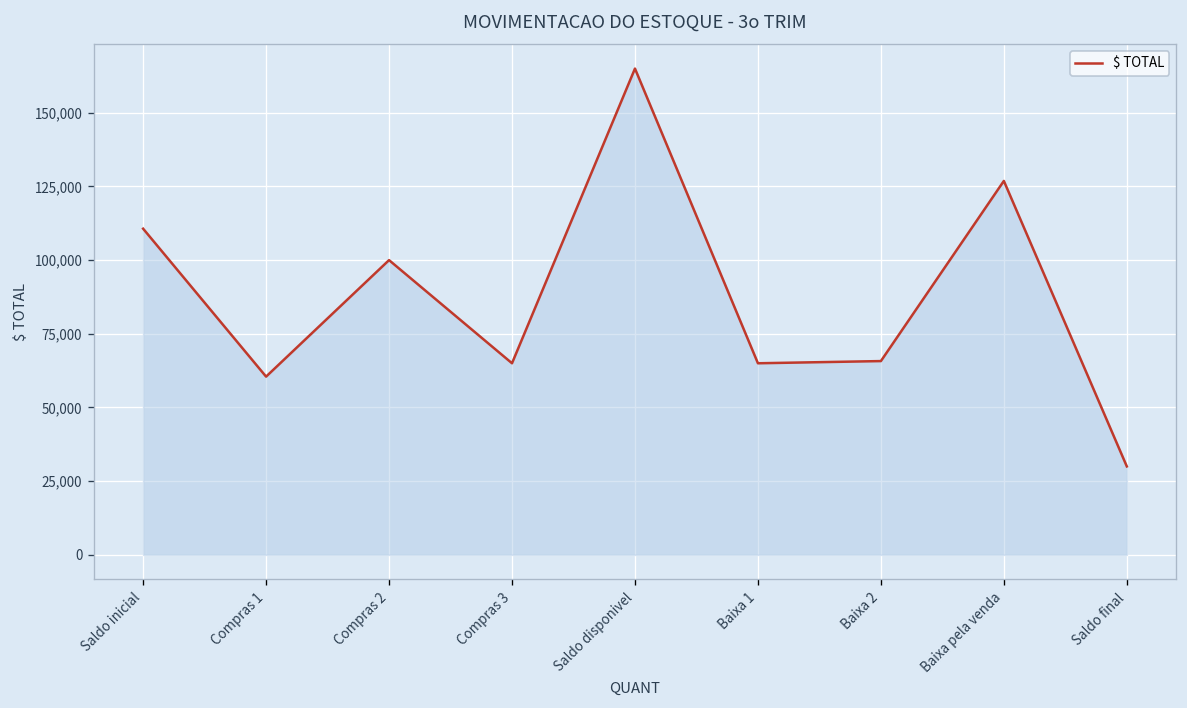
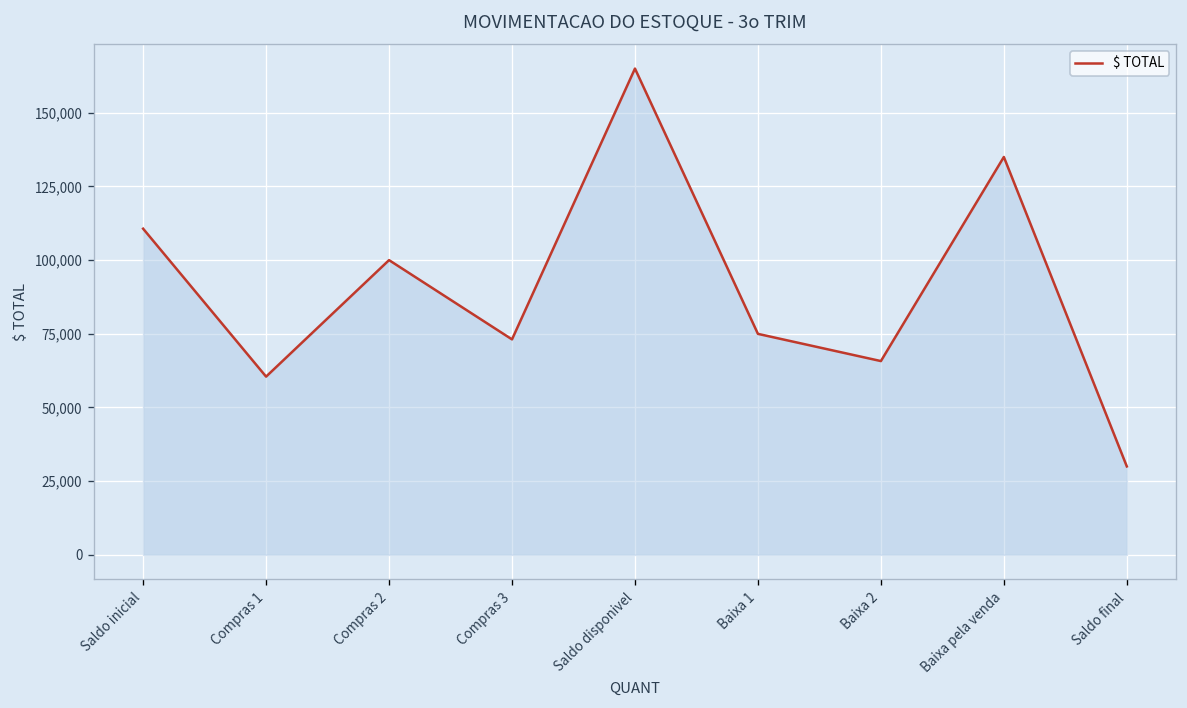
Compras 3: 65,000 -> 73,000
Baixa 1: 65,000 -> 75,000
Baixa pela venda: 127,000 -> 135,000
